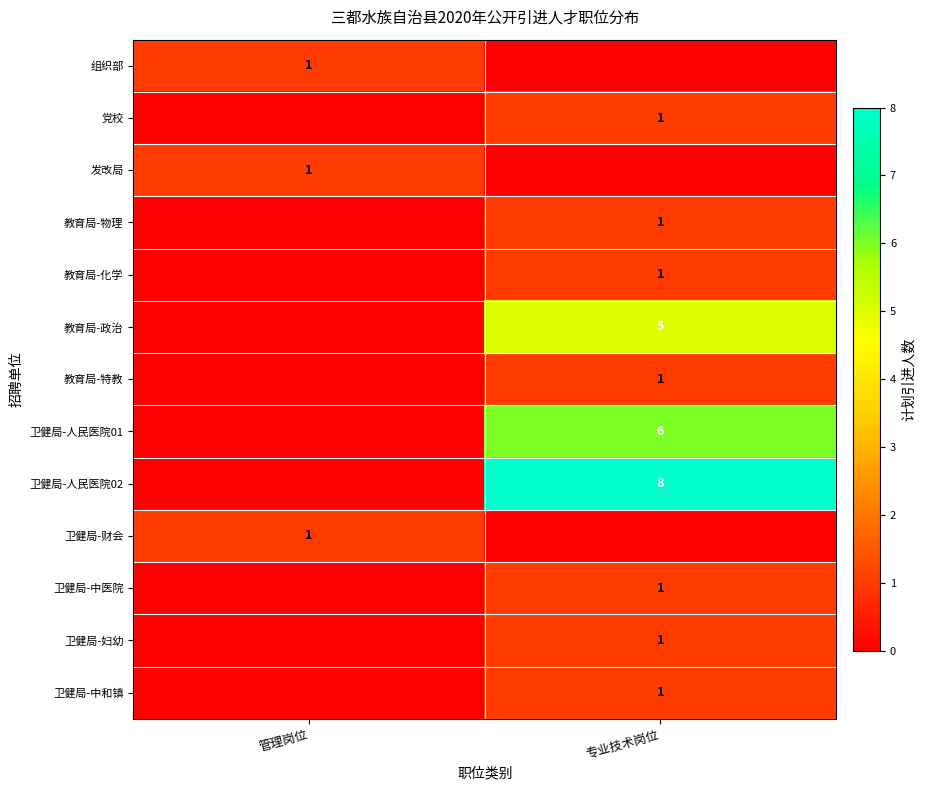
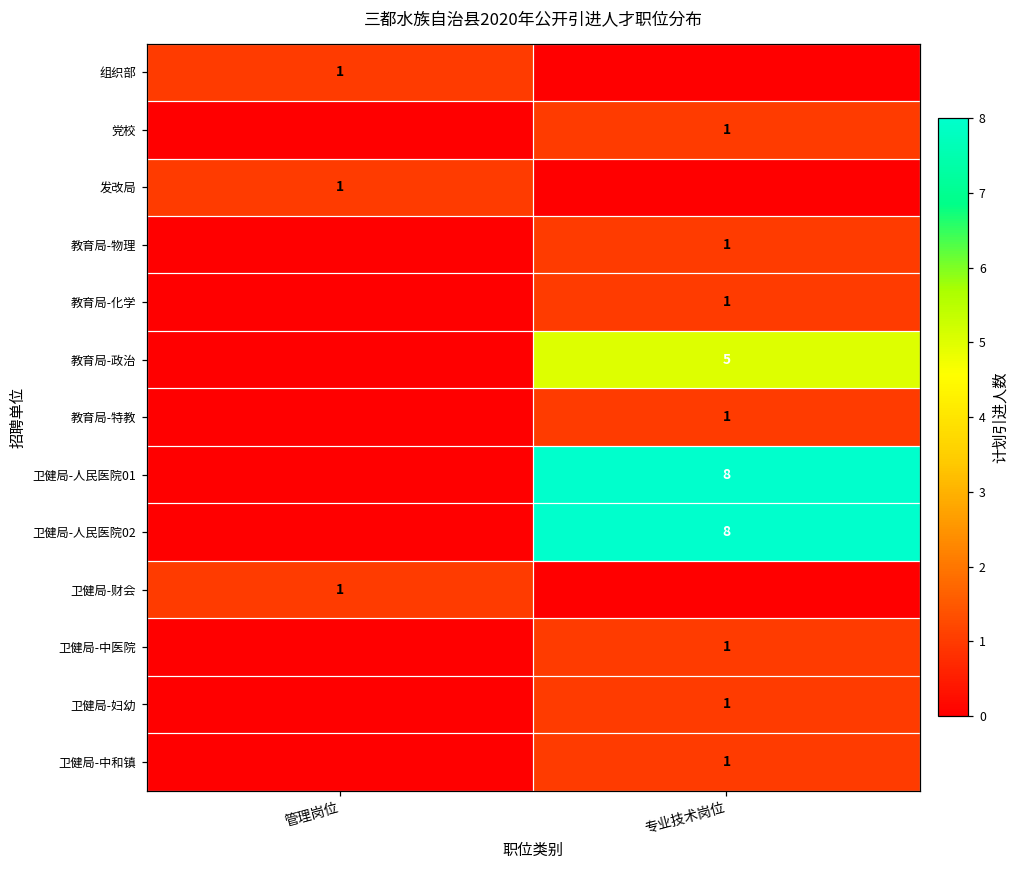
卫健局-人民医院01, 专业技术岗位: 6 -> 8
